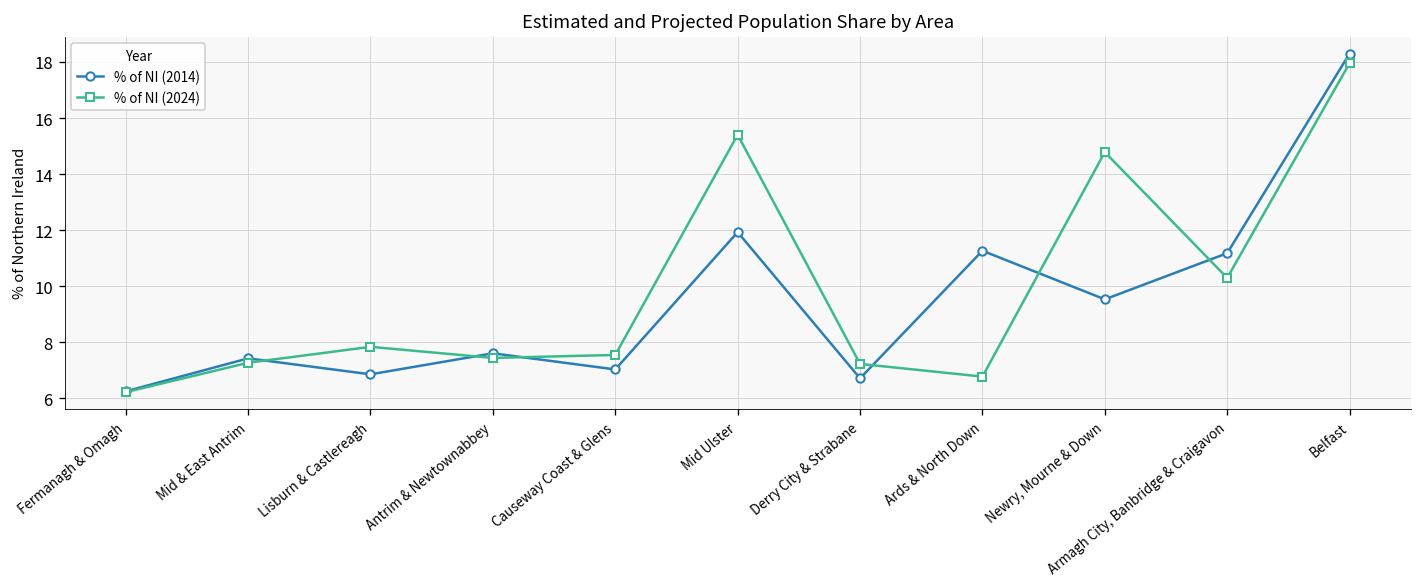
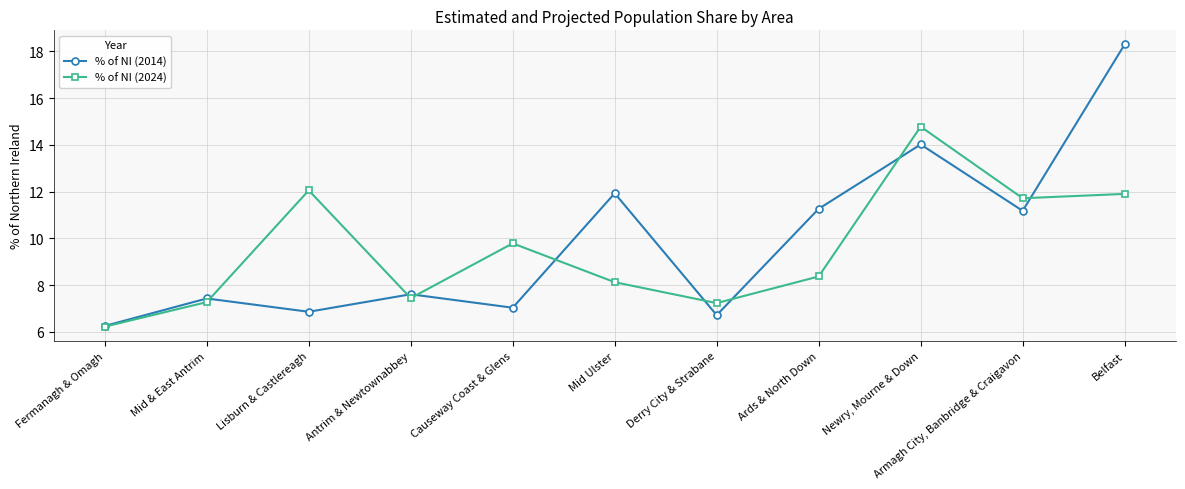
% of NI (2024), Lisburn & Castlereagh: 7.8 -> 12.1
% of NI (2024), Causeway Coast & Glens: 7.5 -> 9.8
% of NI (2024), Mid Ulster: 15.4 -> 8.1
% of NI (2024), Ards & North Down: 6.8 -> 8.4
% of NI (2014), Newry, Mourne & Down: 9.5 -> 14.0
% of NI (2024), Armagh City, Banbridge & Craigavon: 10.3 -> 11.7
% of NI (2024), Belfast: 18.0 -> 11.9
